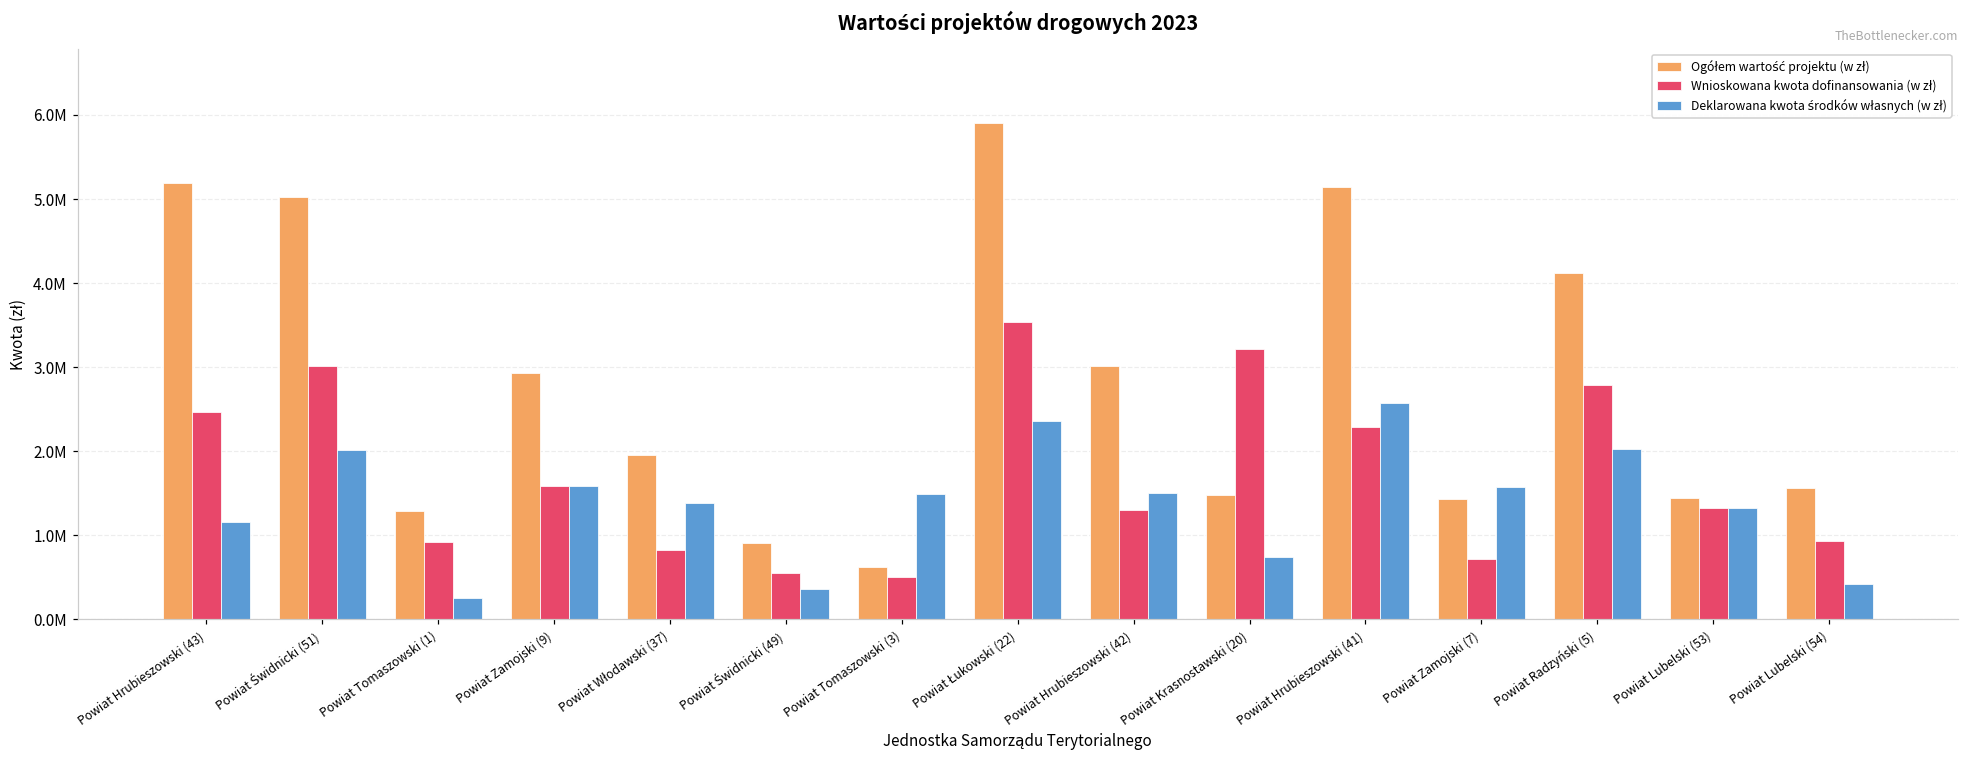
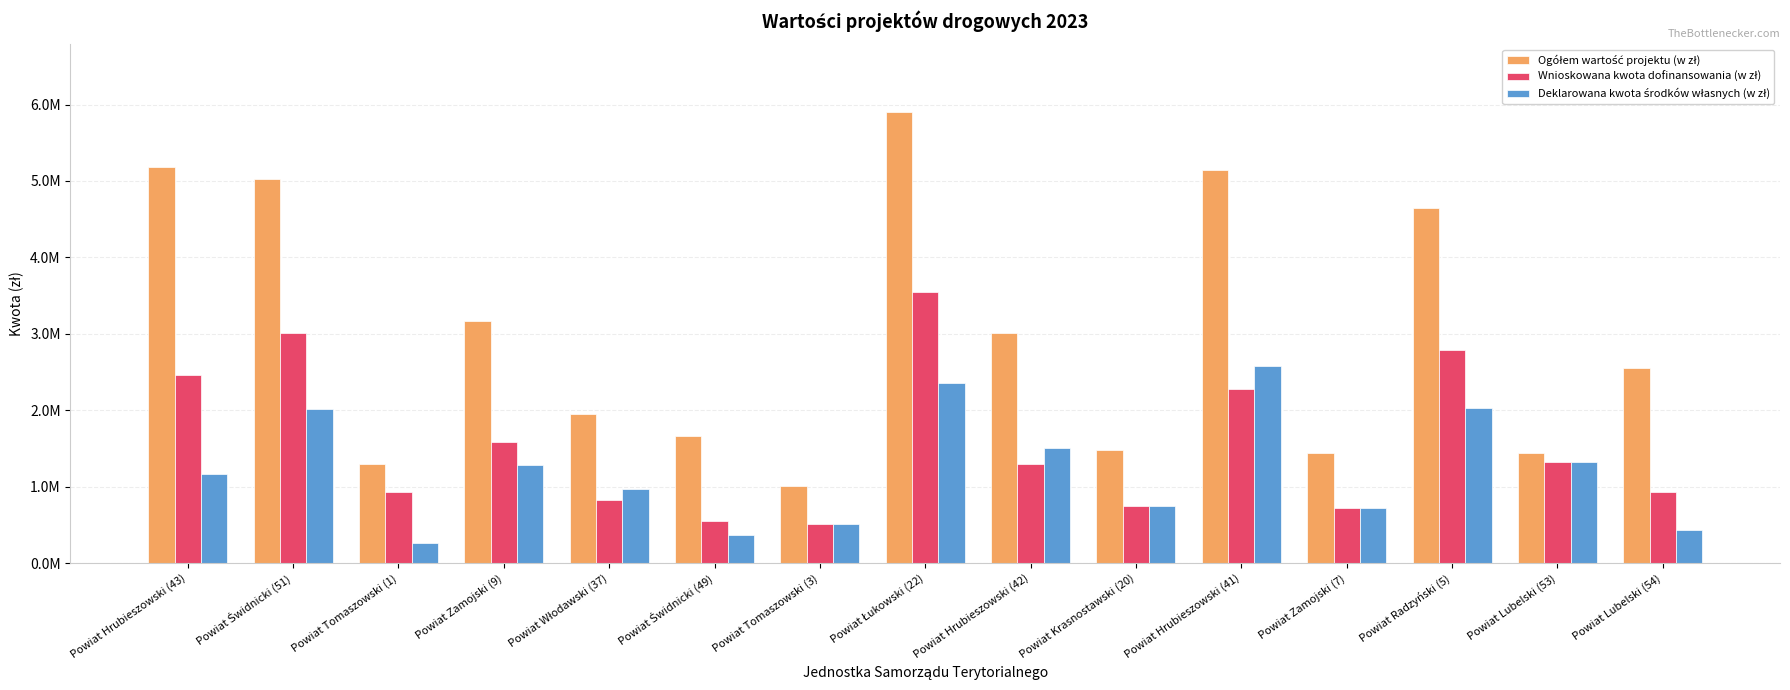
Ogółem wartość projektu (w zł), Powiat Zamojski (9): 2900000 -> 3200000
Deklarowana kwota środków własnych (w zł), Powiat Zamojski (9): 1600000 -> 1300000
Deklarowana kwota środków własnych (w zł), Powiat Włodawski (37): 1400000 -> 1000000
Ogółem wartość projektu (w zł), Powiat Świdnicki (49): 900000 -> 1700000
Ogółem wartość projektu (w zł), Powiat Tomaszowski (3): 600000 -> 1000000
Deklarowana kwota środków własnych (w zł), Powiat Tomaszowski (3): 1500000 -> 500000
Wnioskowana kwota dofinansowania (w zł), Powiat Krasnostawski (20): 3200000 -> 700000
Deklarowana kwota środków własnych (w zł), Powiat Zamojski (7): 1600000 -> 700000
Ogółem wartość projektu (w zł), Powiat Radzyński (5): 4100000 -> 4600000
Ogółem wartość projektu (w zł), Powiat Lubelski (54): 1600000 -> 2600000
